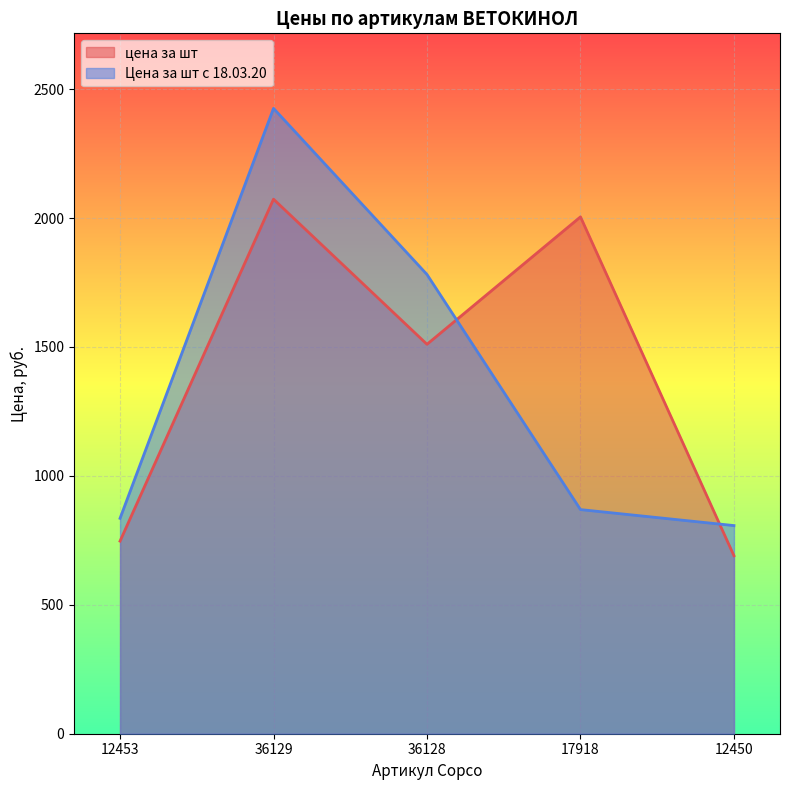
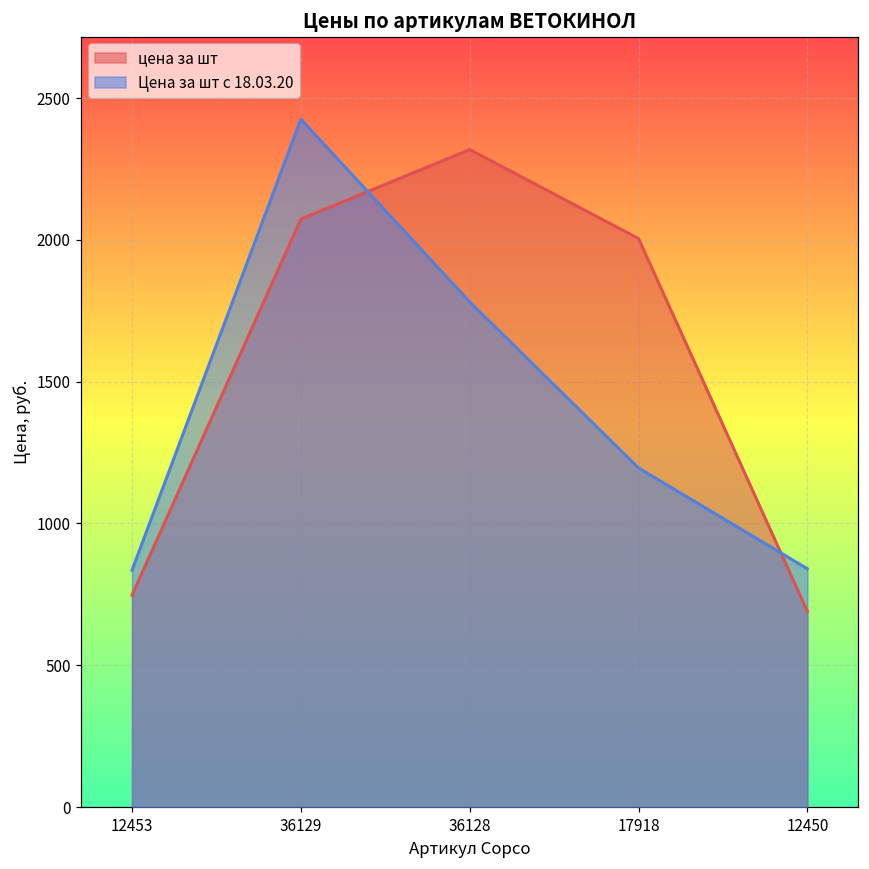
цена за шт, 36128: 1510 -> 2320
Цена за шт с 18.03.20, 17918: 870 -> 1200
Цена за шт с 18.03.20, 12450: 810 -> 840
